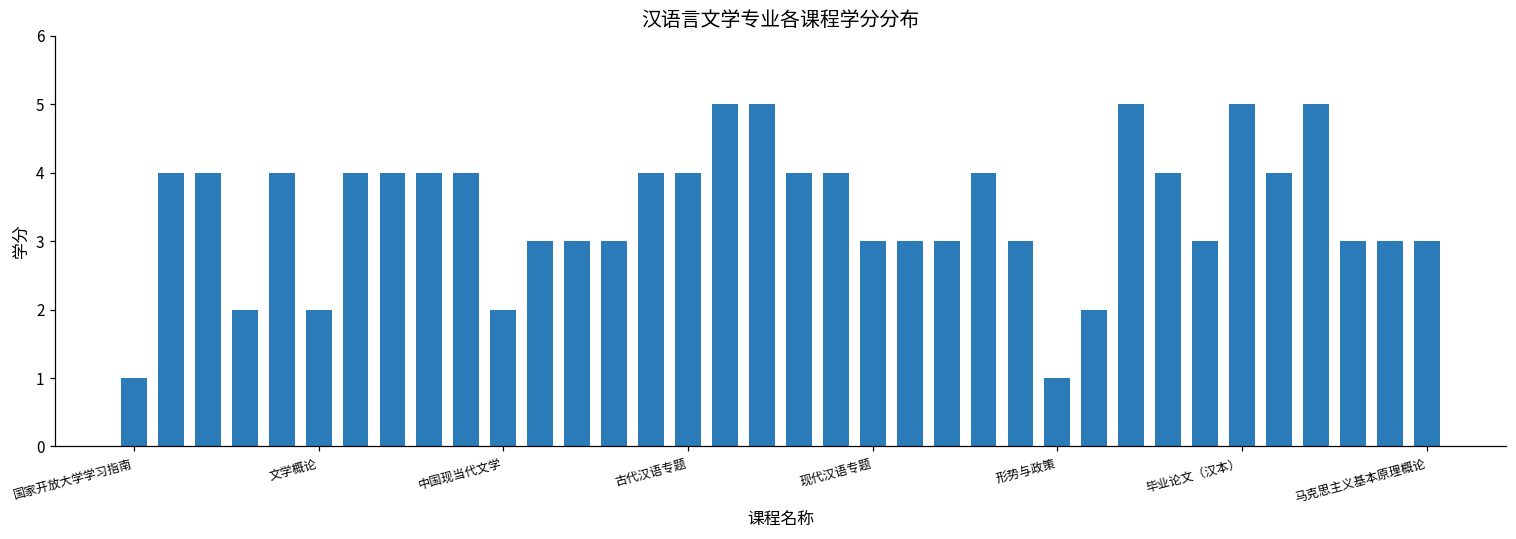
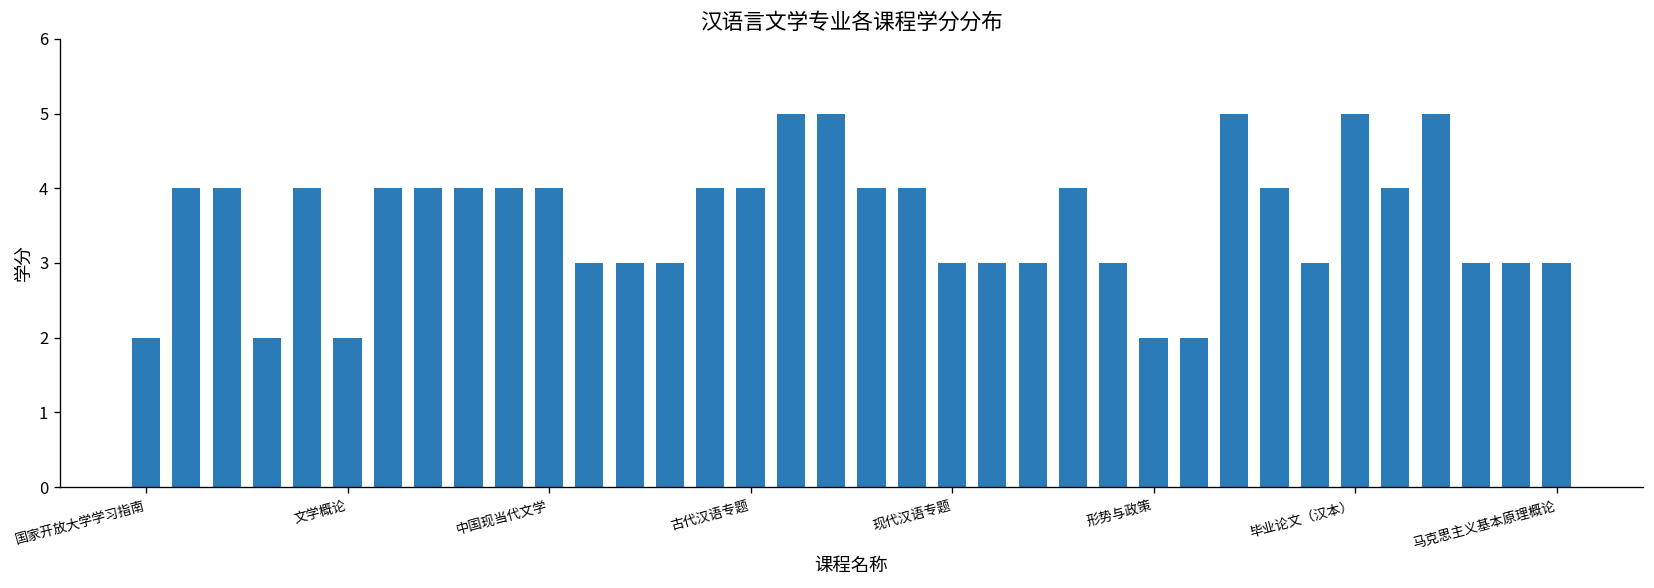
国家开放大学学习指南: 1 -> 2
中国现当代文学: 2 -> 4
形势与政策: 1 -> 2
